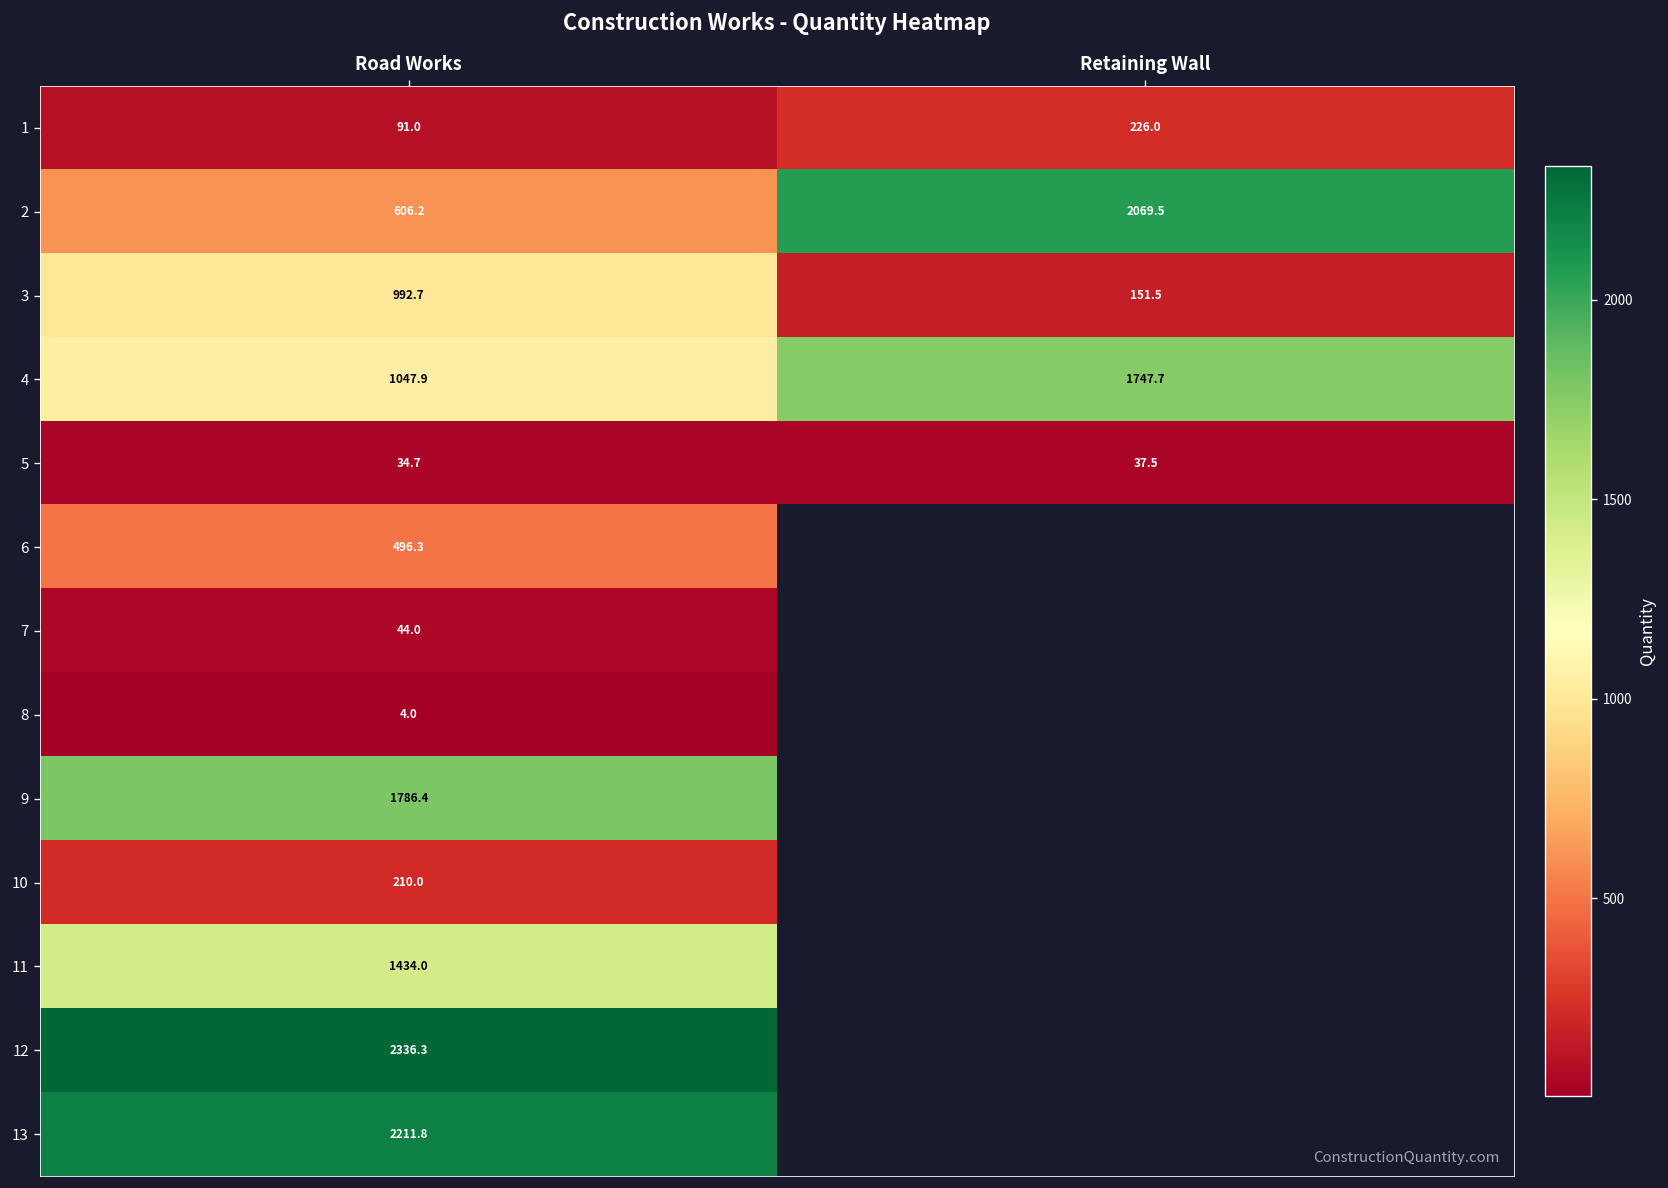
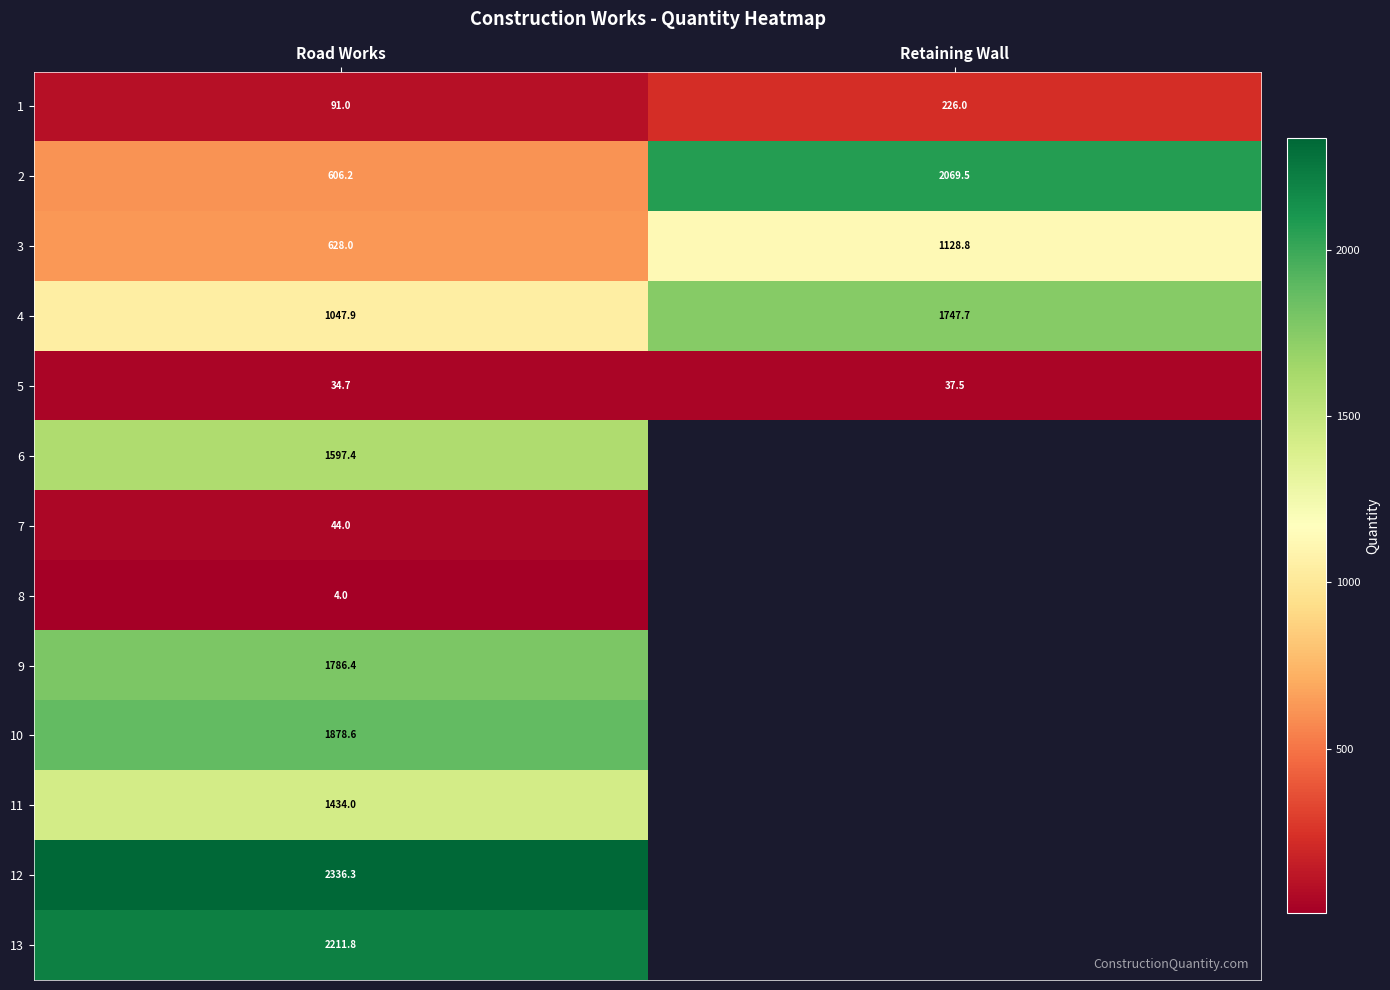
3, Road Works: 992.7 -> 628.0
3, Retaining Wall: 151.5 -> 1128.8
6, Road Works: 496.3 -> 1597.4
10, Road Works: 210.0 -> 1878.6
